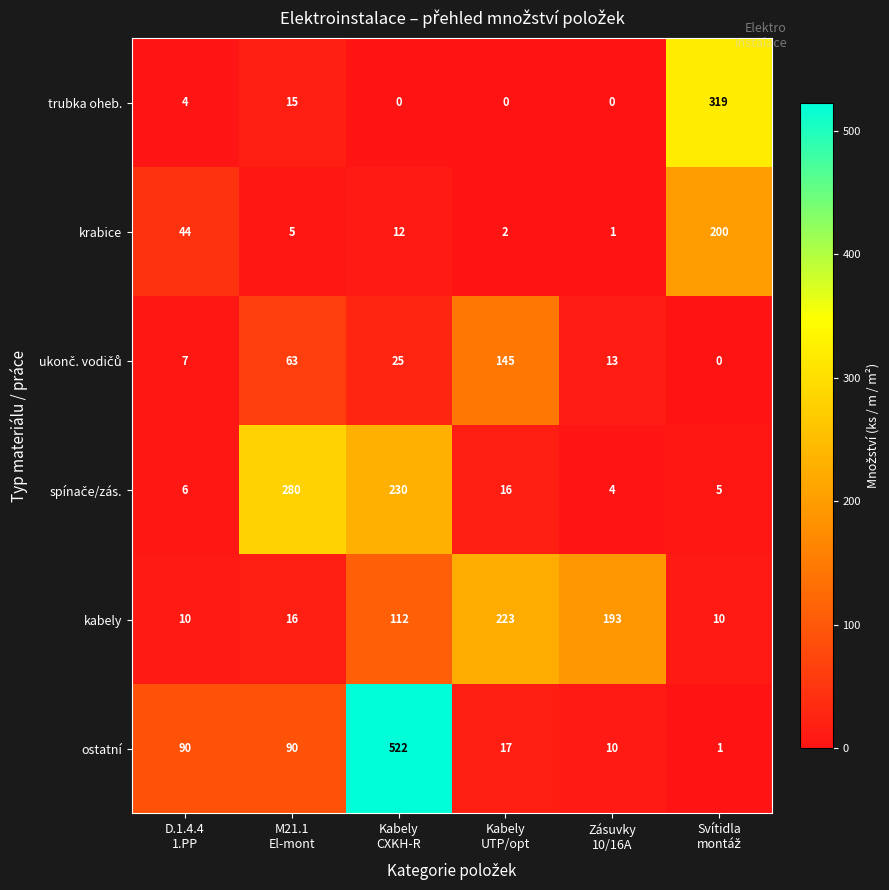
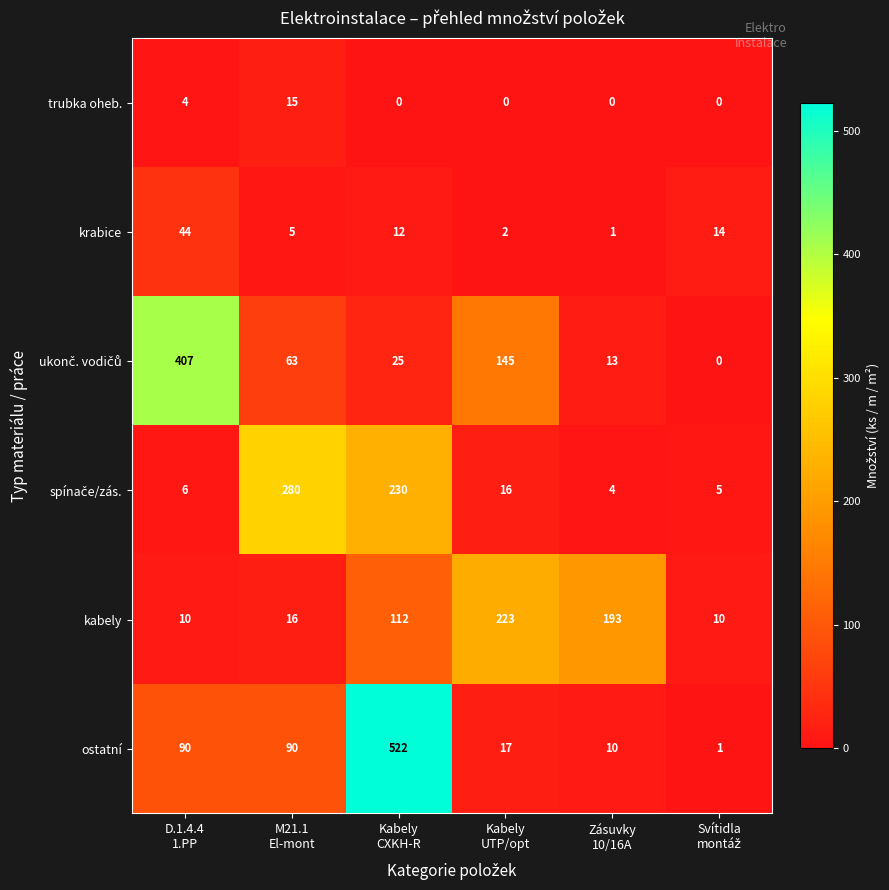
trubka oheb., Svítidla montáž: 319 -> 0
krabice, Svítidla montáž: 200 -> 14
ukonč. vodičů, D.1.4.4 1.PP: 7 -> 407
